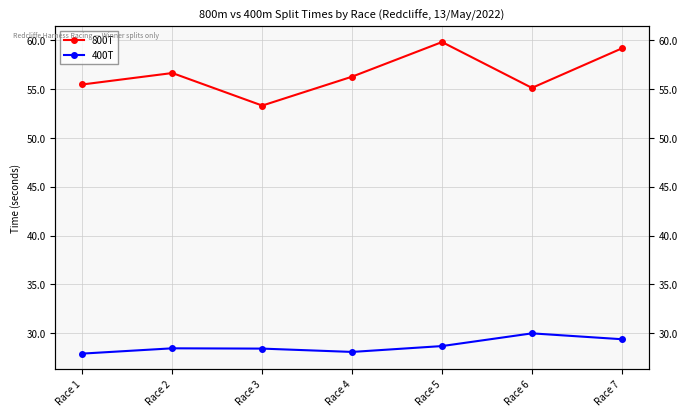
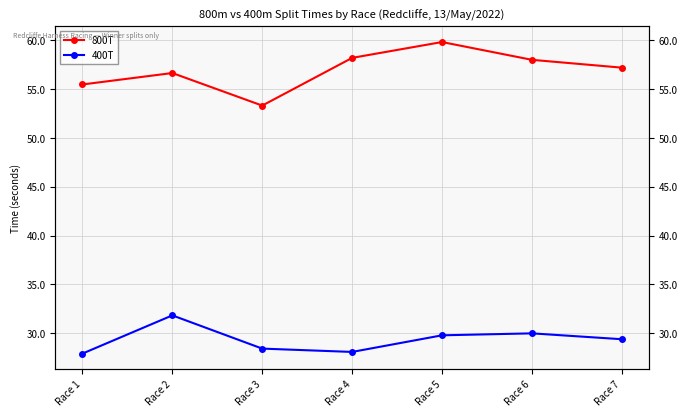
400T, Race 2: 28 -> 32
800T, Race 4: 56 -> 58
400T, Race 5: 29 -> 30
800T, Race 6: 55 -> 58
800T, Race 7: 59 -> 57
